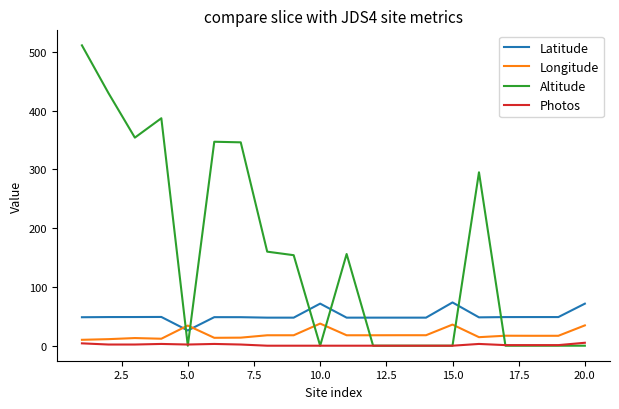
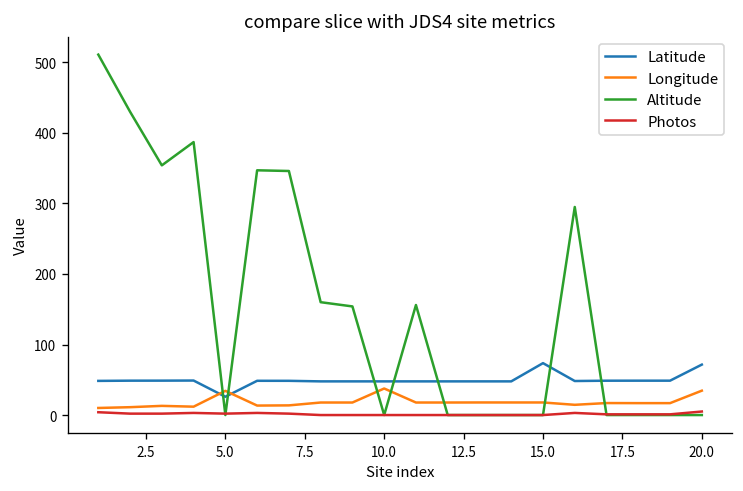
Latitude, 10.0: 70 -> 50
Longitude, 15.0: 40 -> 20
